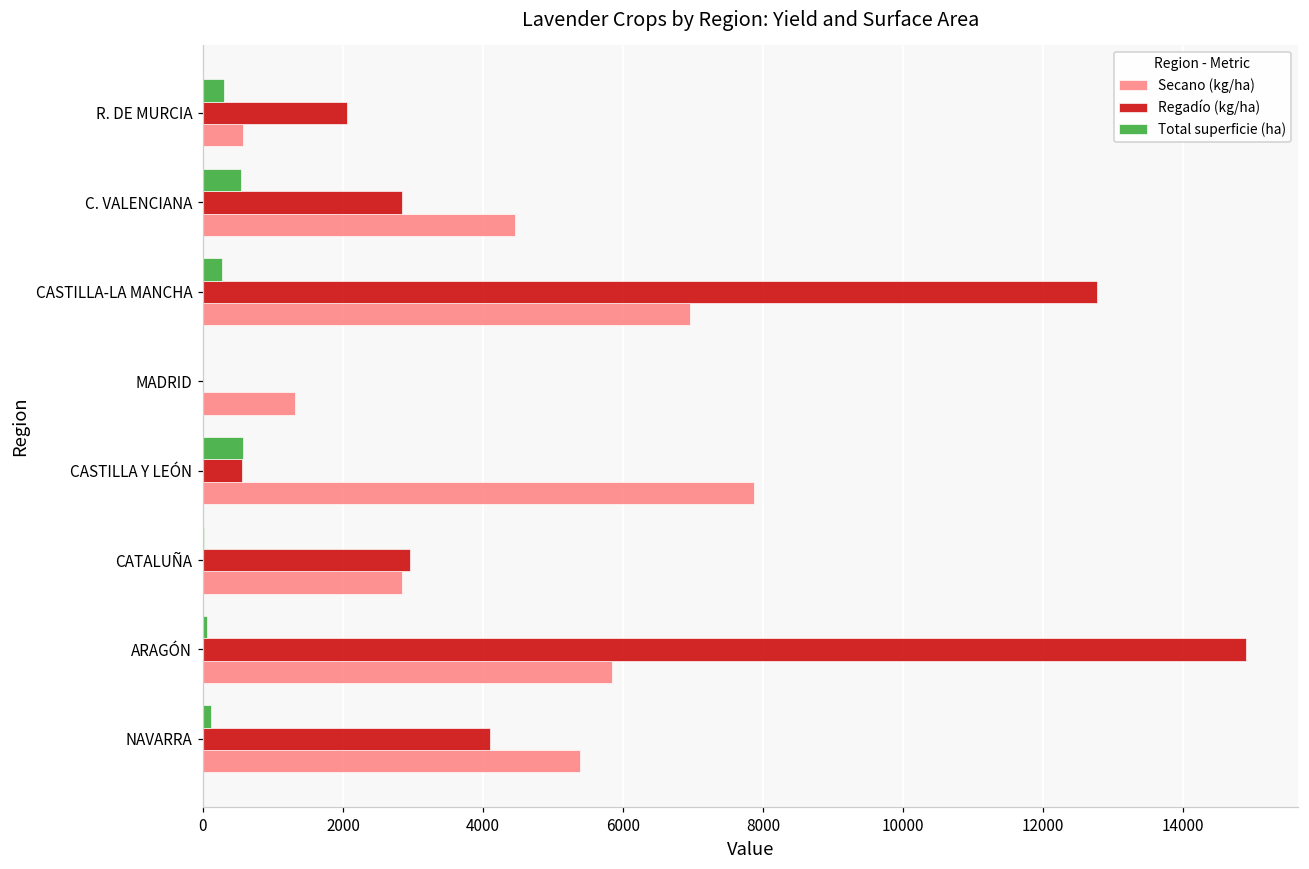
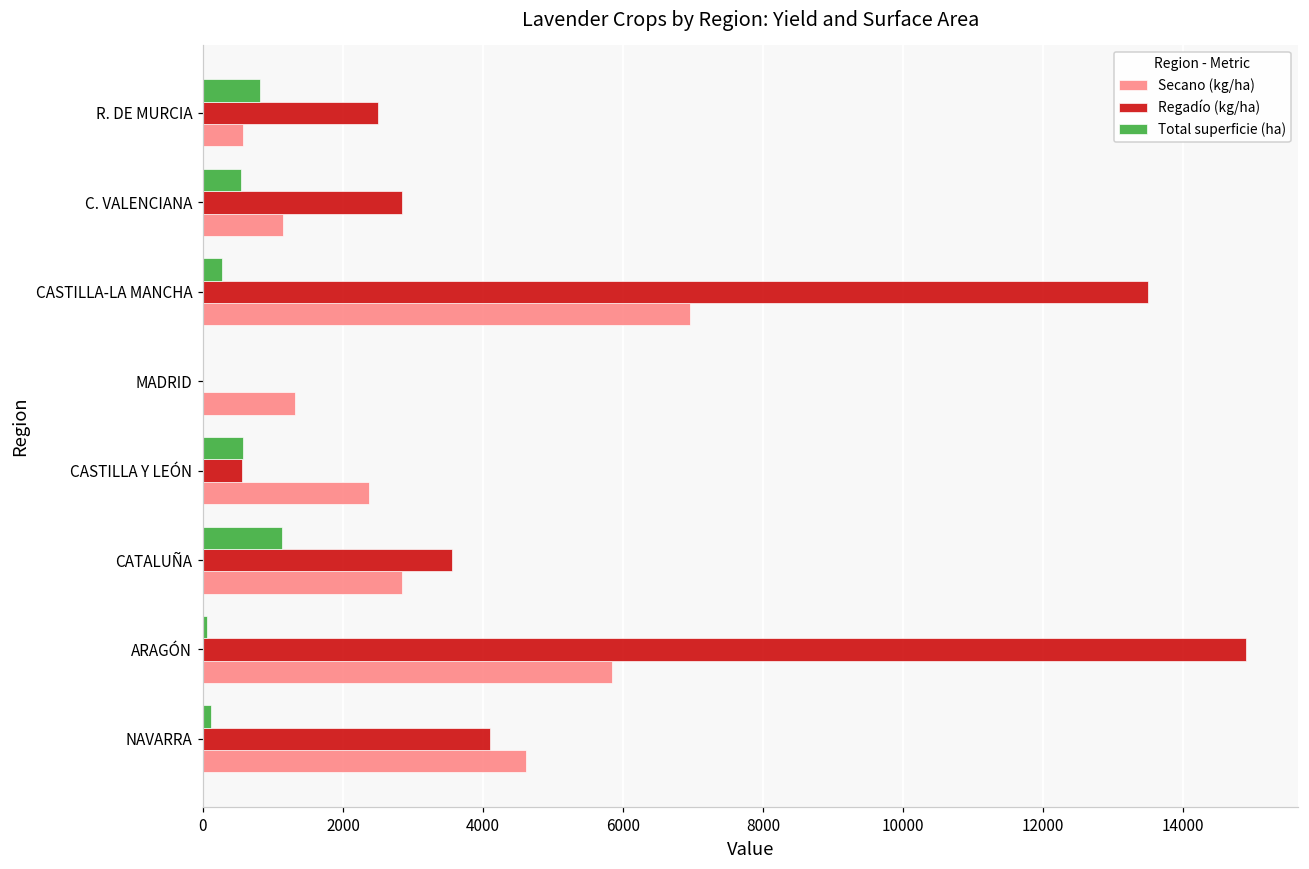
Total superficie (ha), R. DE MURCIA: 300 -> 800
Regadío (kg/ha), R. DE MURCIA: 2100 -> 2500
Secano (kg/ha), C. VALENCIANA: 4500 -> 1100
Regadío (kg/ha), CASTILLA-LA MANCHA: 12800 -> 13500
Secano (kg/ha), CASTILLA Y LEÓN: 7900 -> 2400
Total superficie (ha), CATALUÑA: 0 -> 1100
Regadío (kg/ha), CATALUÑA: 3000 -> 3600
Secano (kg/ha), NAVARRA: 5400 -> 4600
